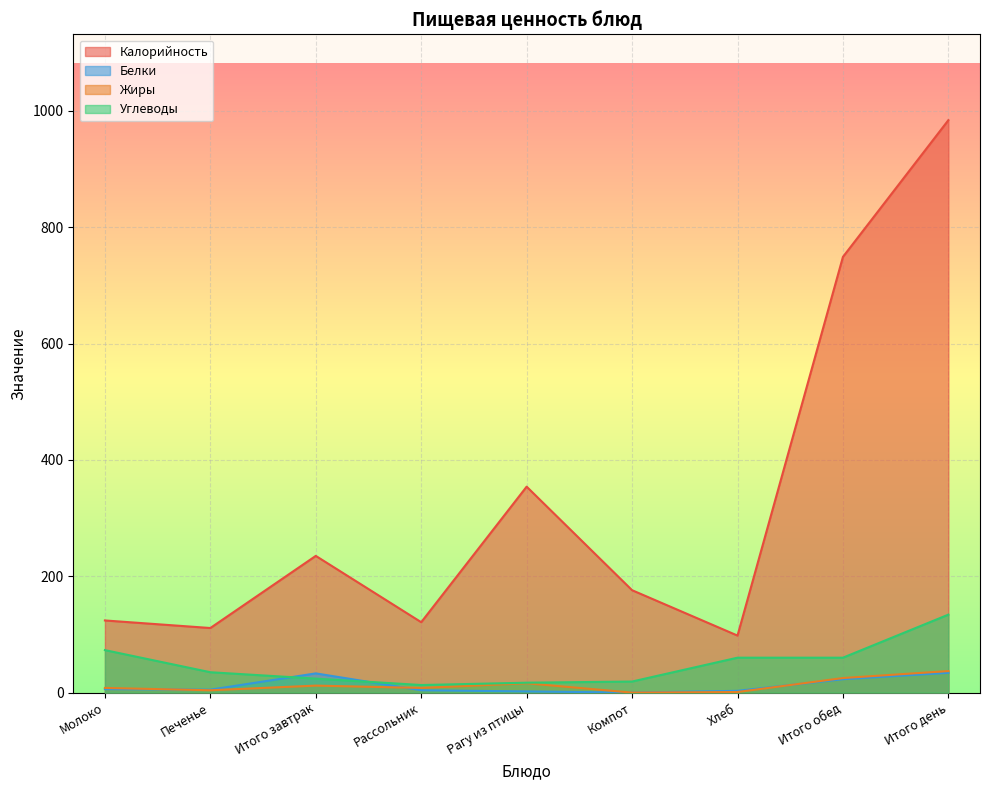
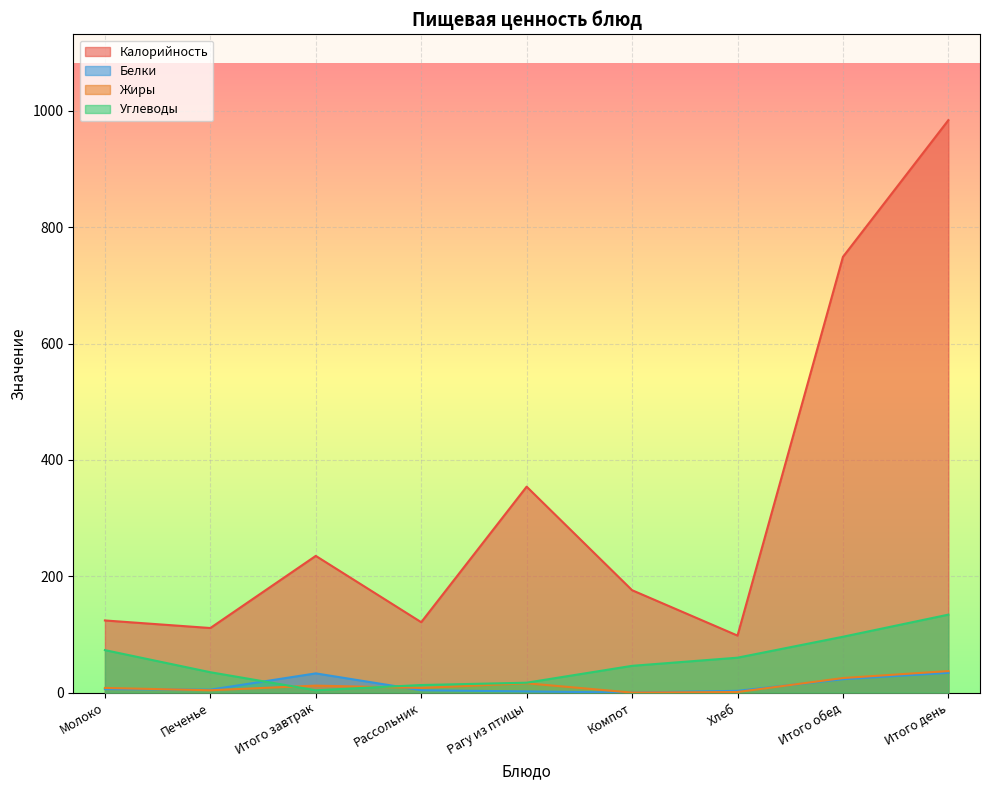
Углеводы, Итого завтрак: 20 -> 0
Углеводы, Компот: 20 -> 50
Углеводы, Итого обед: 60 -> 100
